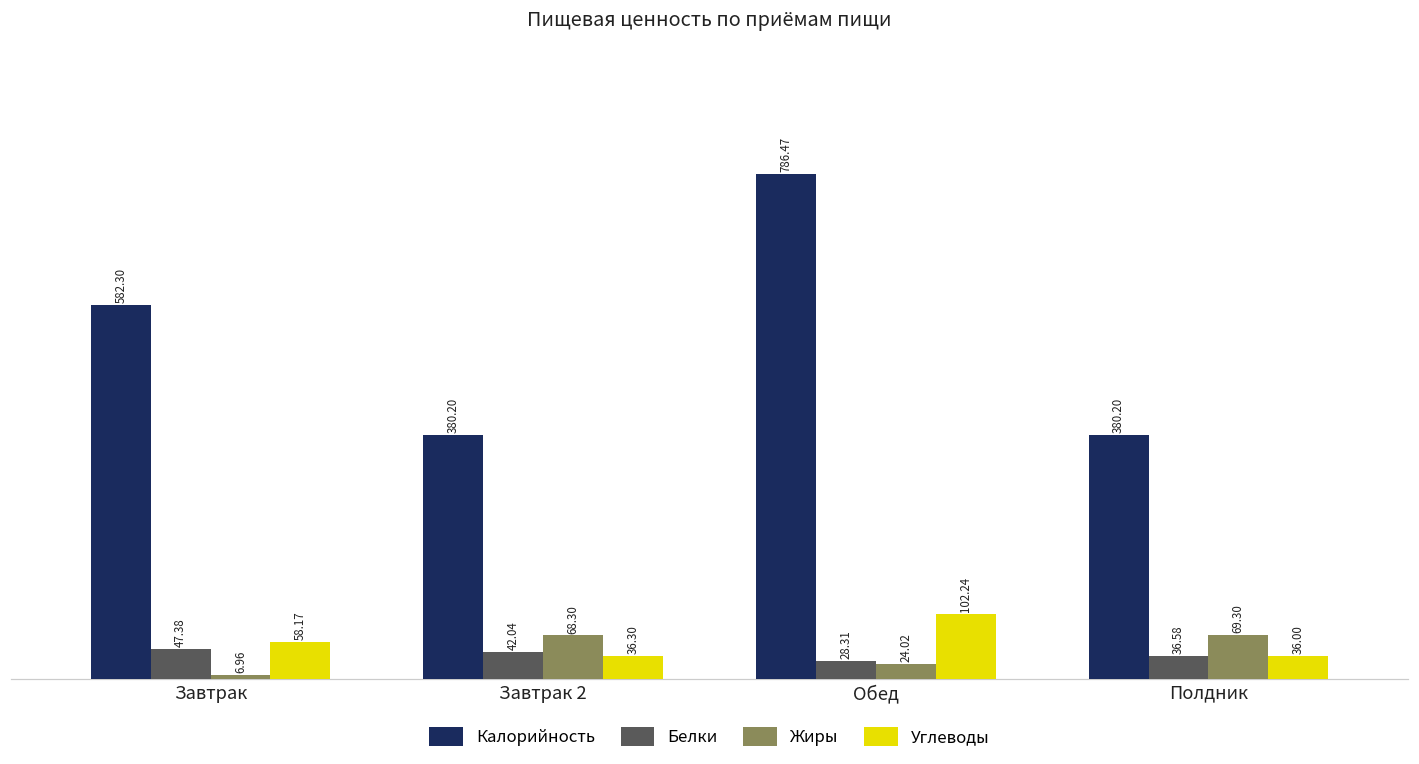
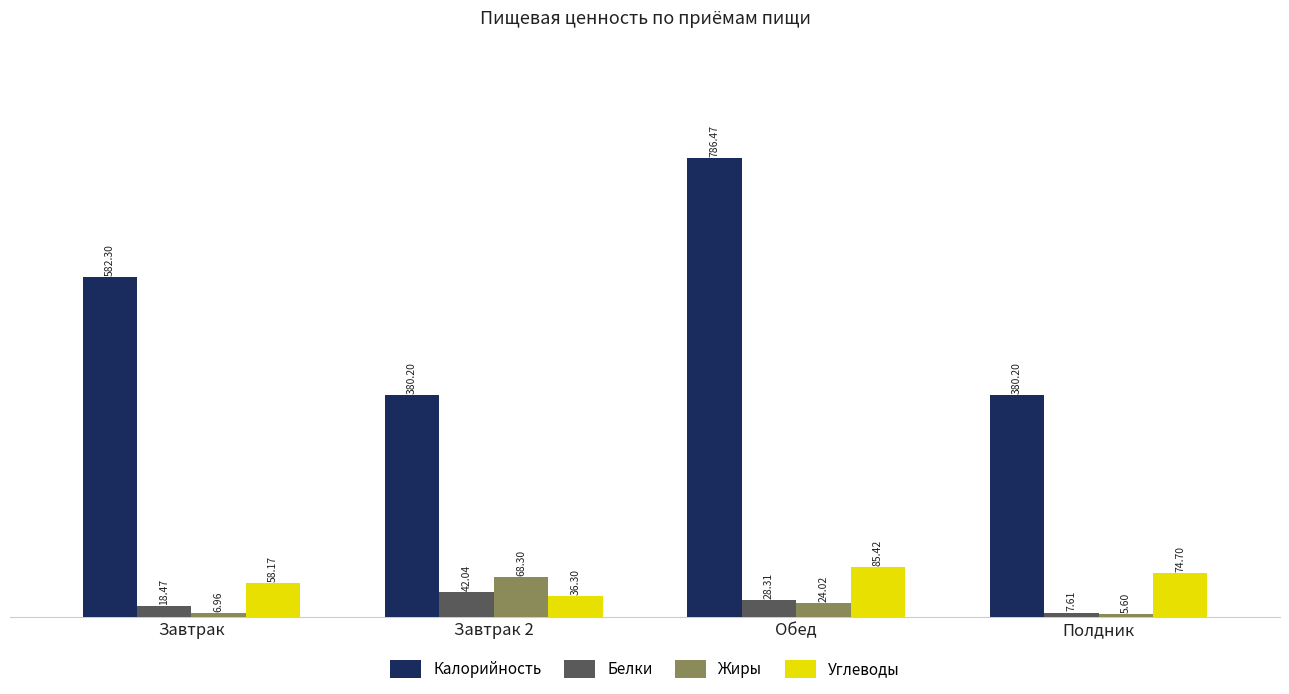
Белки, Завтрак: 47.38 -> 18.47
Углеводы, Обед: 102.24 -> 85.42
Белки, Полдник: 36.58 -> 7.61
Жиры, Полдник: 69.30 -> 5.60
Углеводы, Полдник: 36.00 -> 74.70
